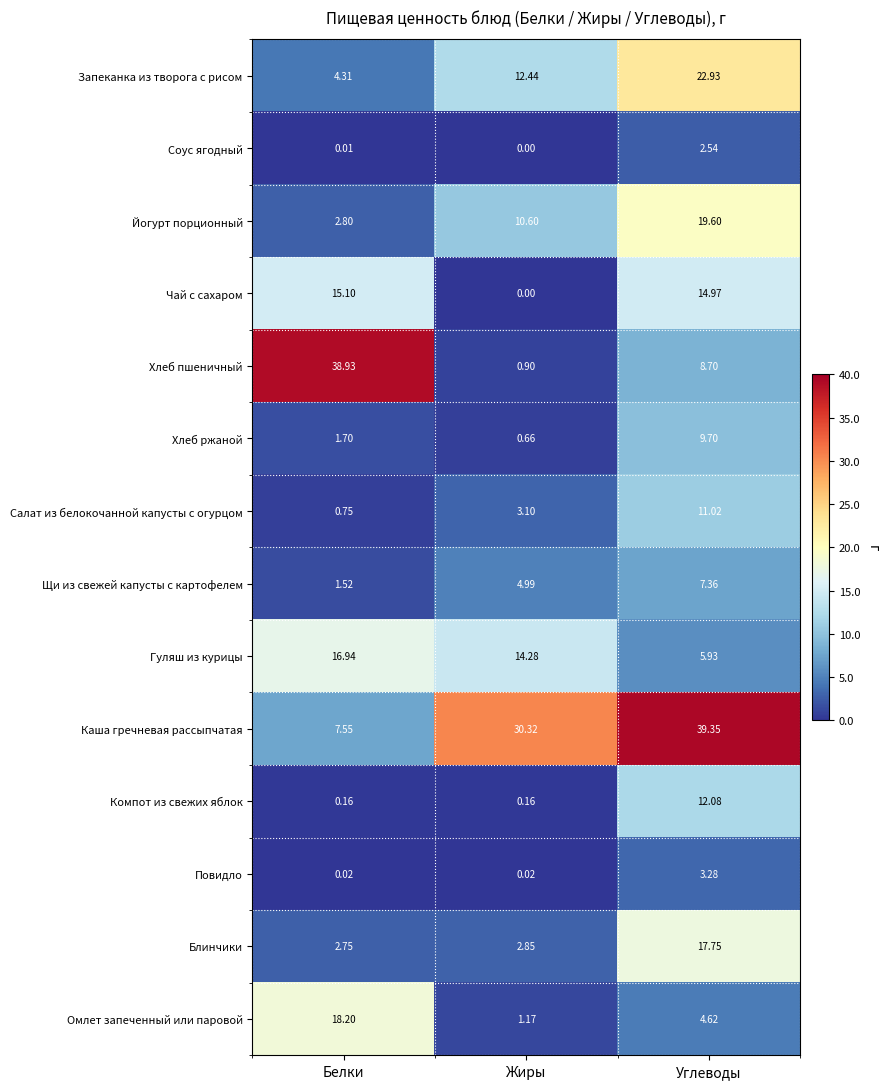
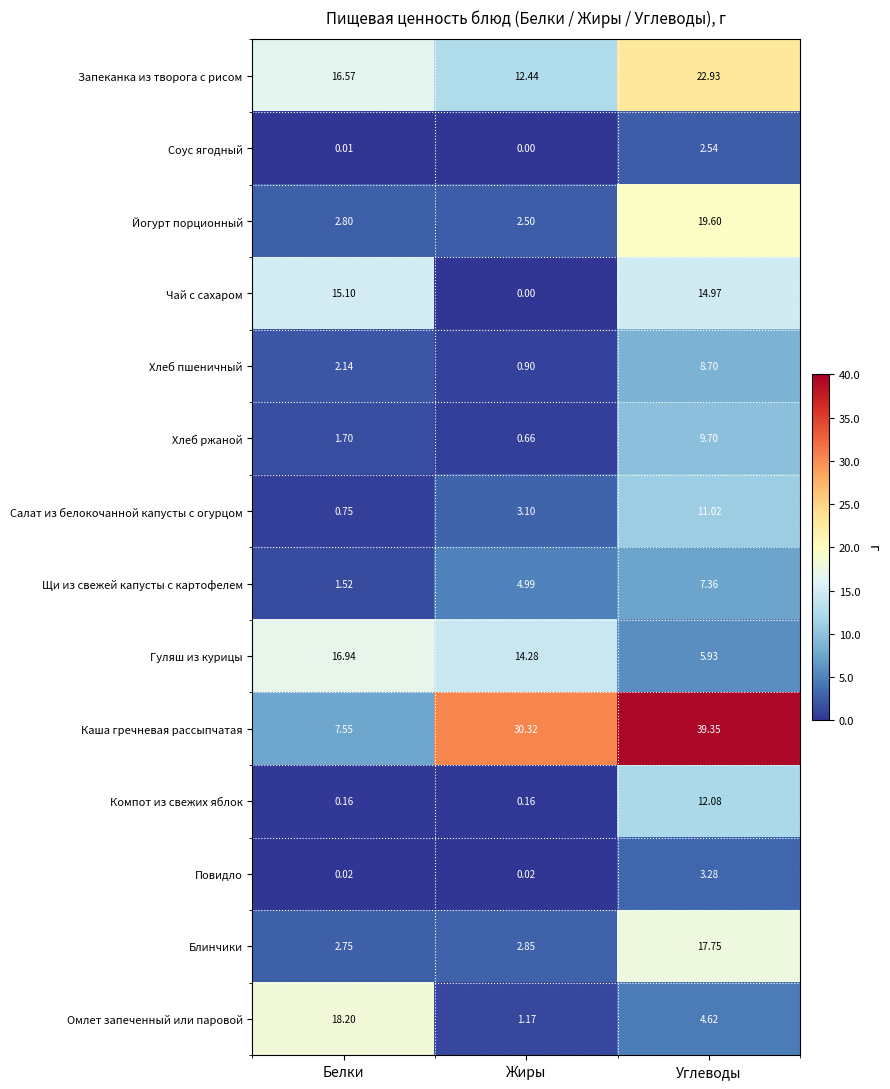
Запеканка из творога с рисом, Белки: 4.31 -> 16.57
Йогурт порционный, Жиры: 10.60 -> 2.50
Хлеб пшеничный, Белки: 38.93 -> 2.14
